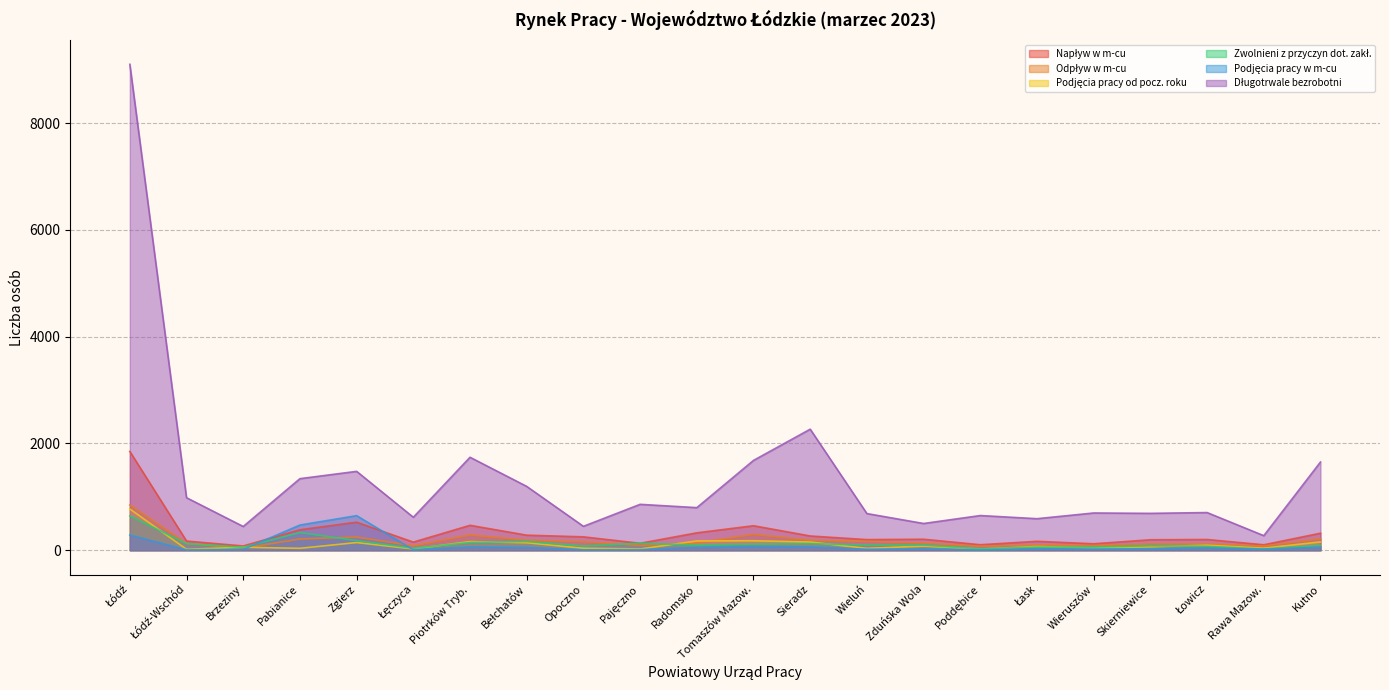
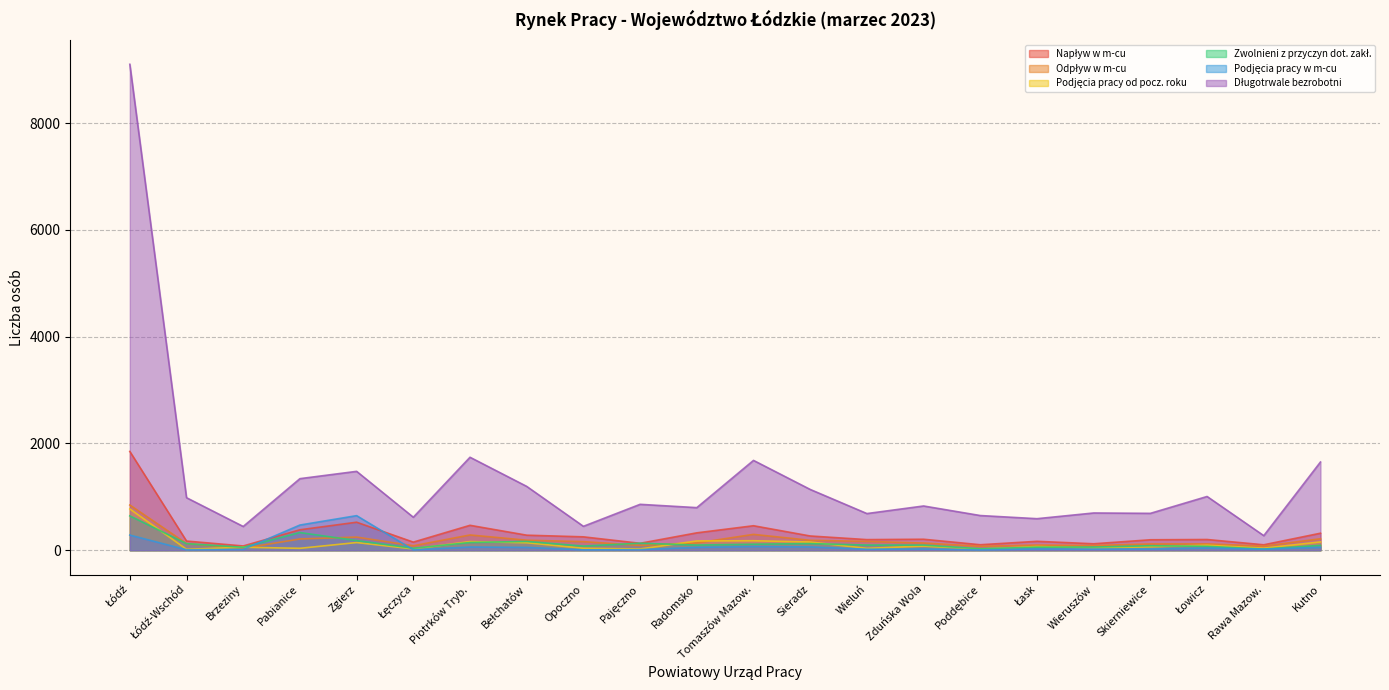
Długotrwale bezrobotni, Sieradz: 2300 -> 1100
Długotrwale bezrobotni, Zduńska Wola: 500 -> 800
Długotrwale bezrobotni, Łowicz: 700 -> 1000
